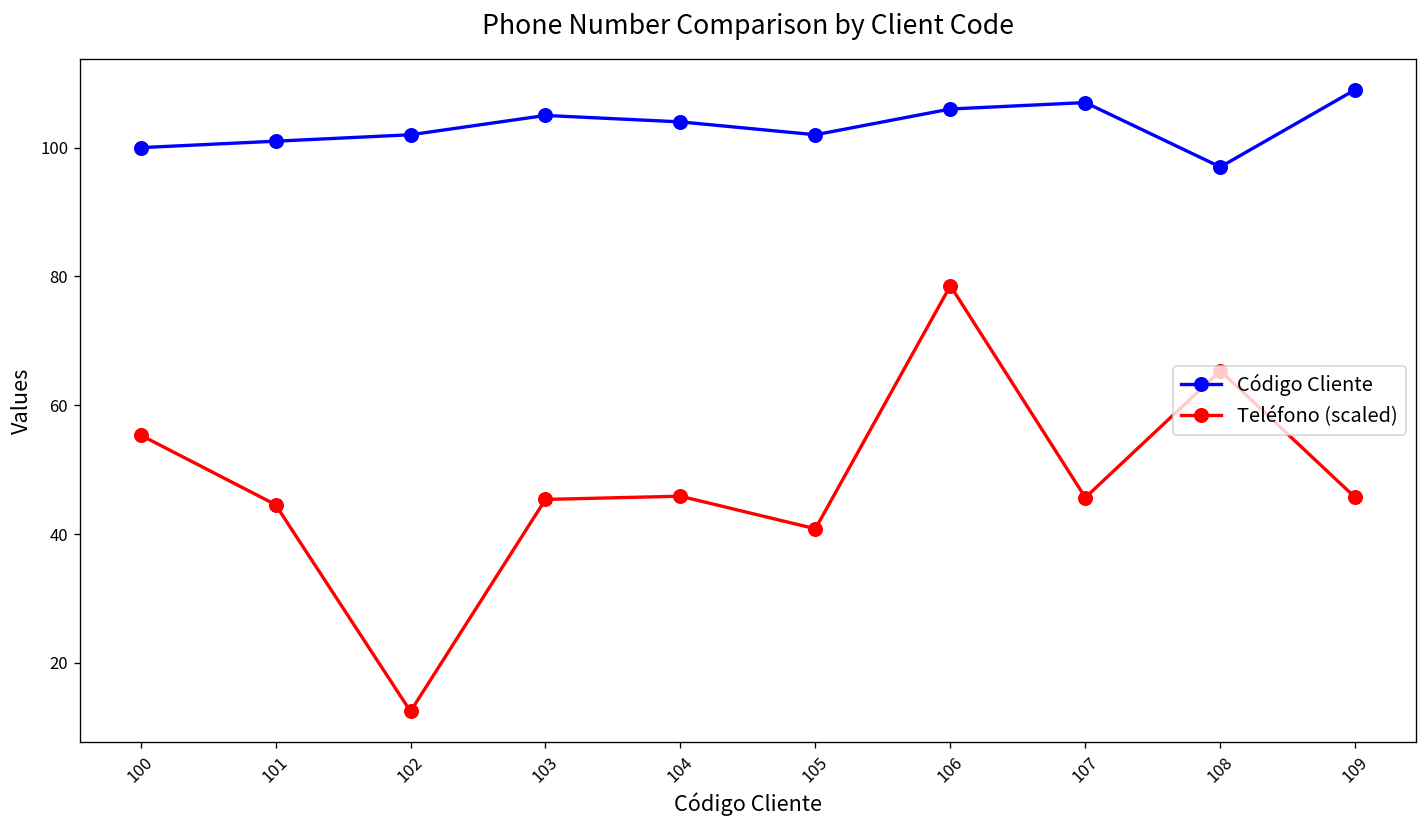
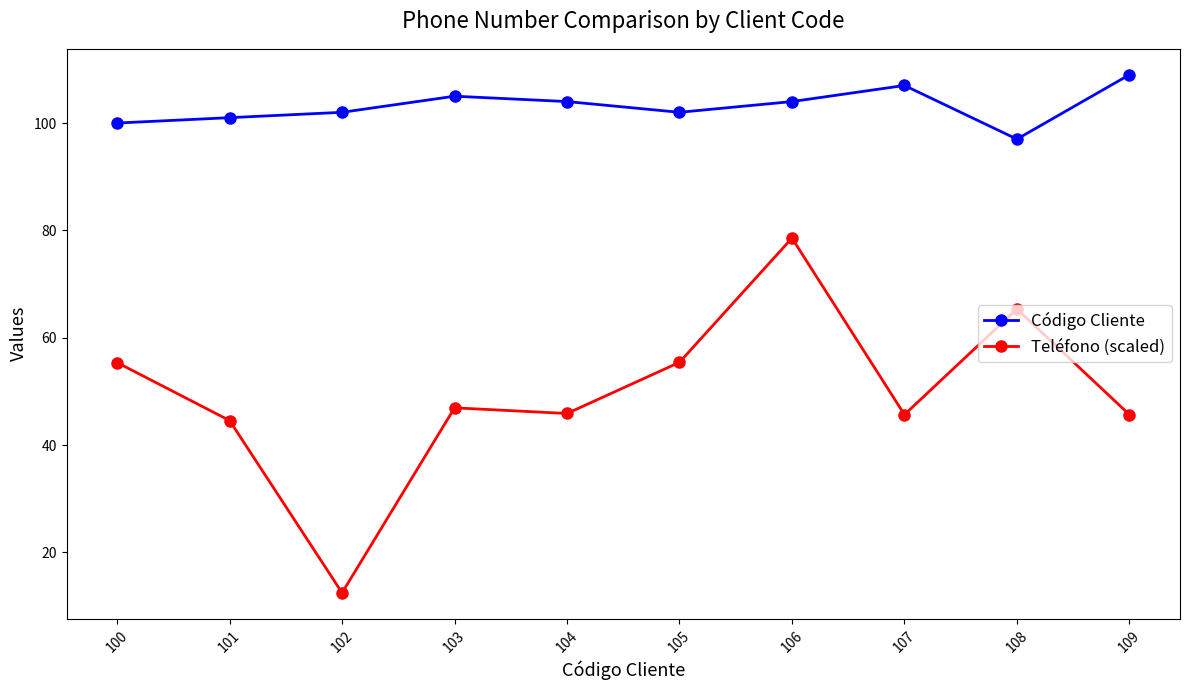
Teléfono (scaled), 103: 45 -> 47
Teléfono (scaled), 105: 41 -> 55
Código Cliente, 106: 106 -> 104
